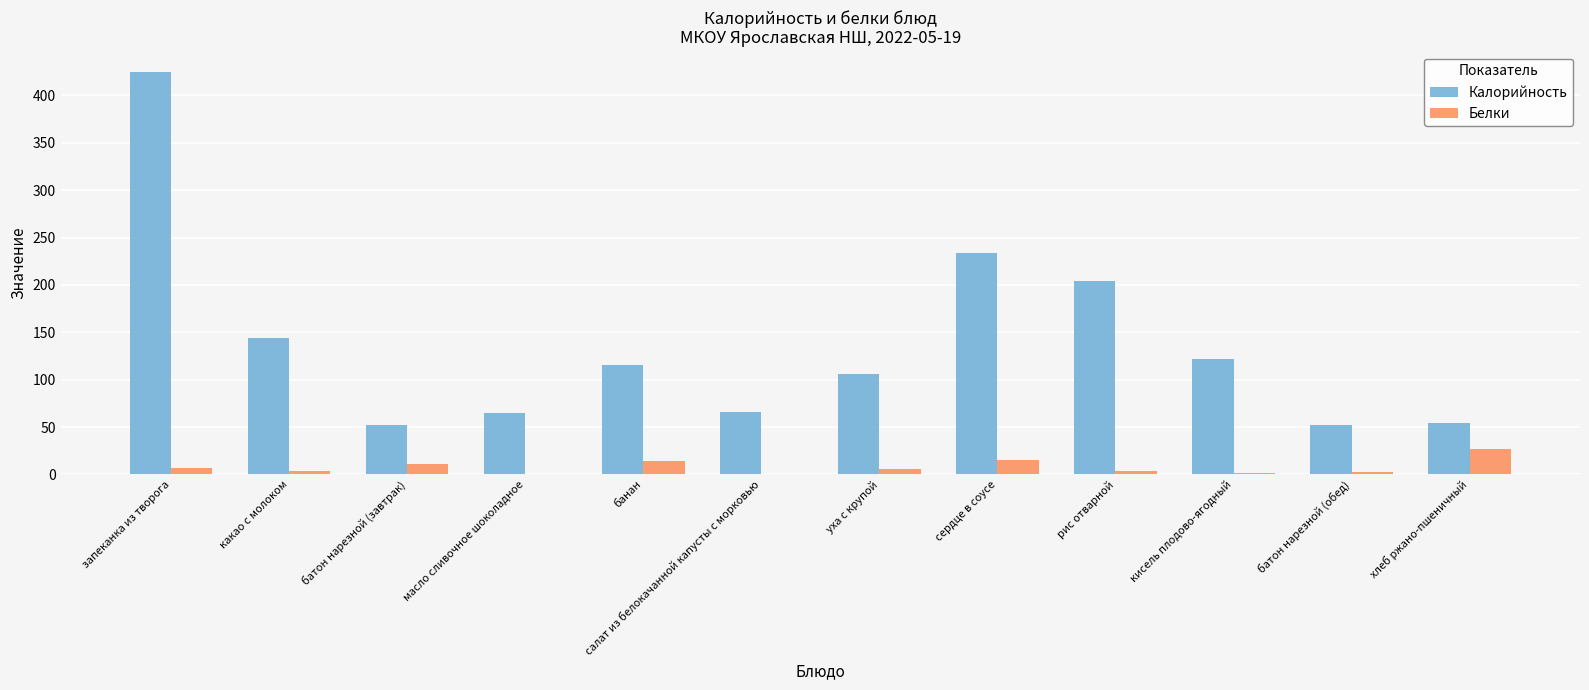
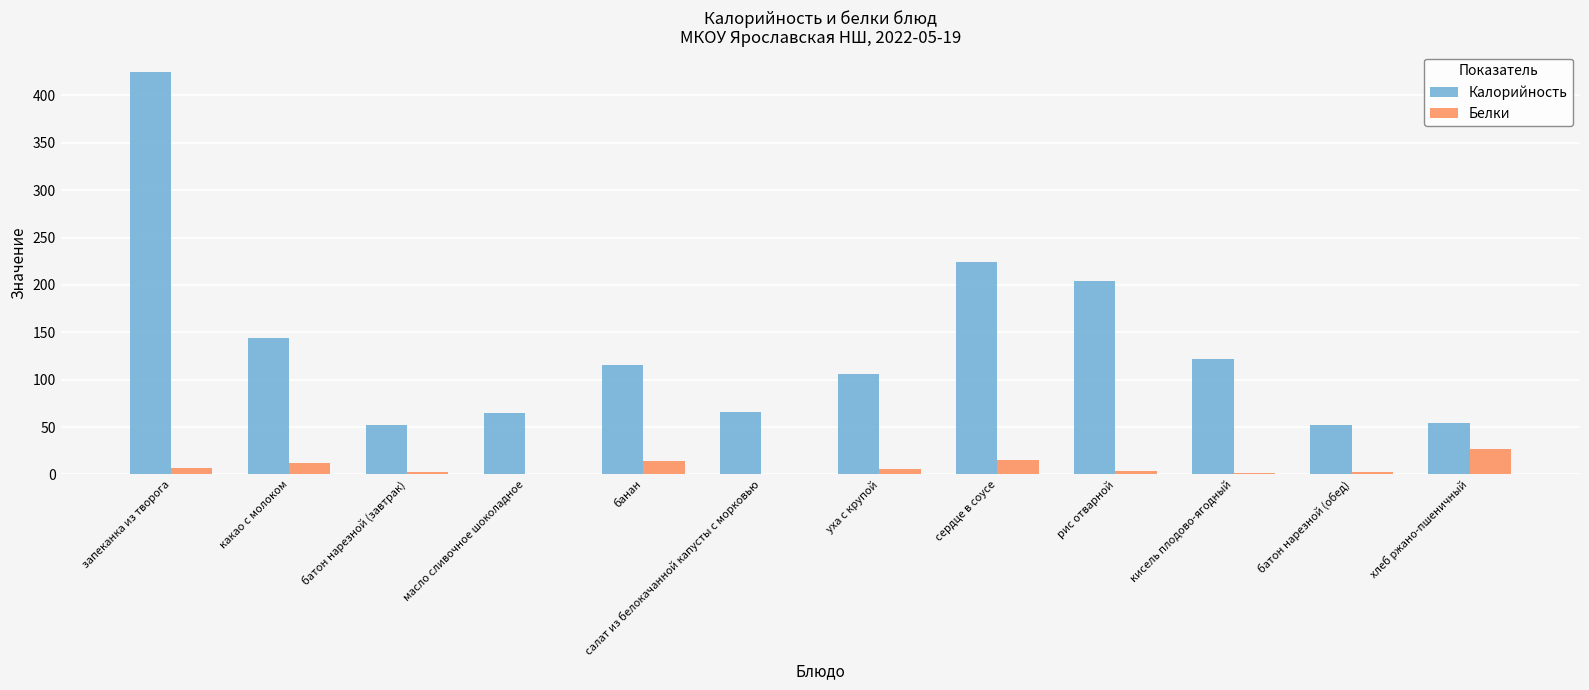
Белки, какао с молоком: 0 -> 10
Белки, батон нарезной (завтрак): 10 -> 0
Калорийность, сердце в соусе: 230 -> 220
